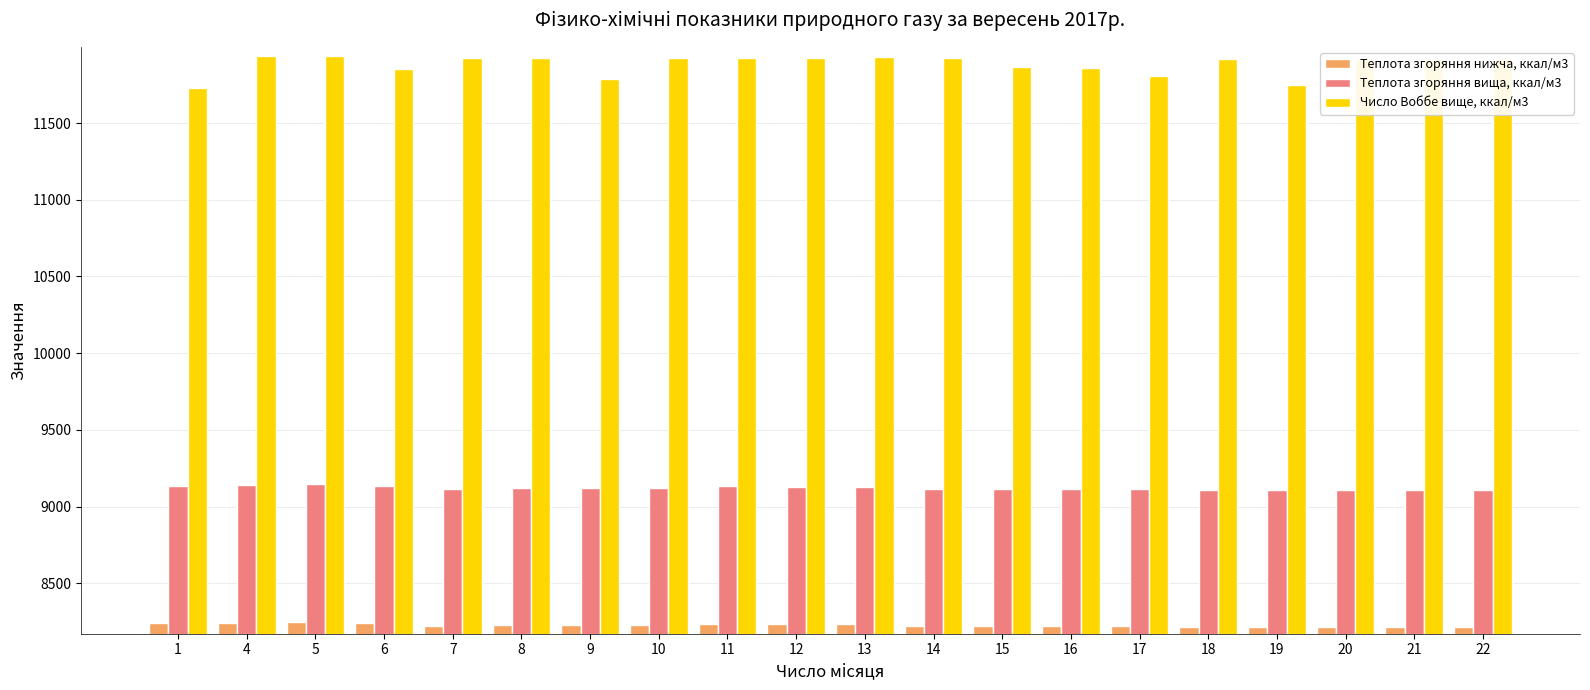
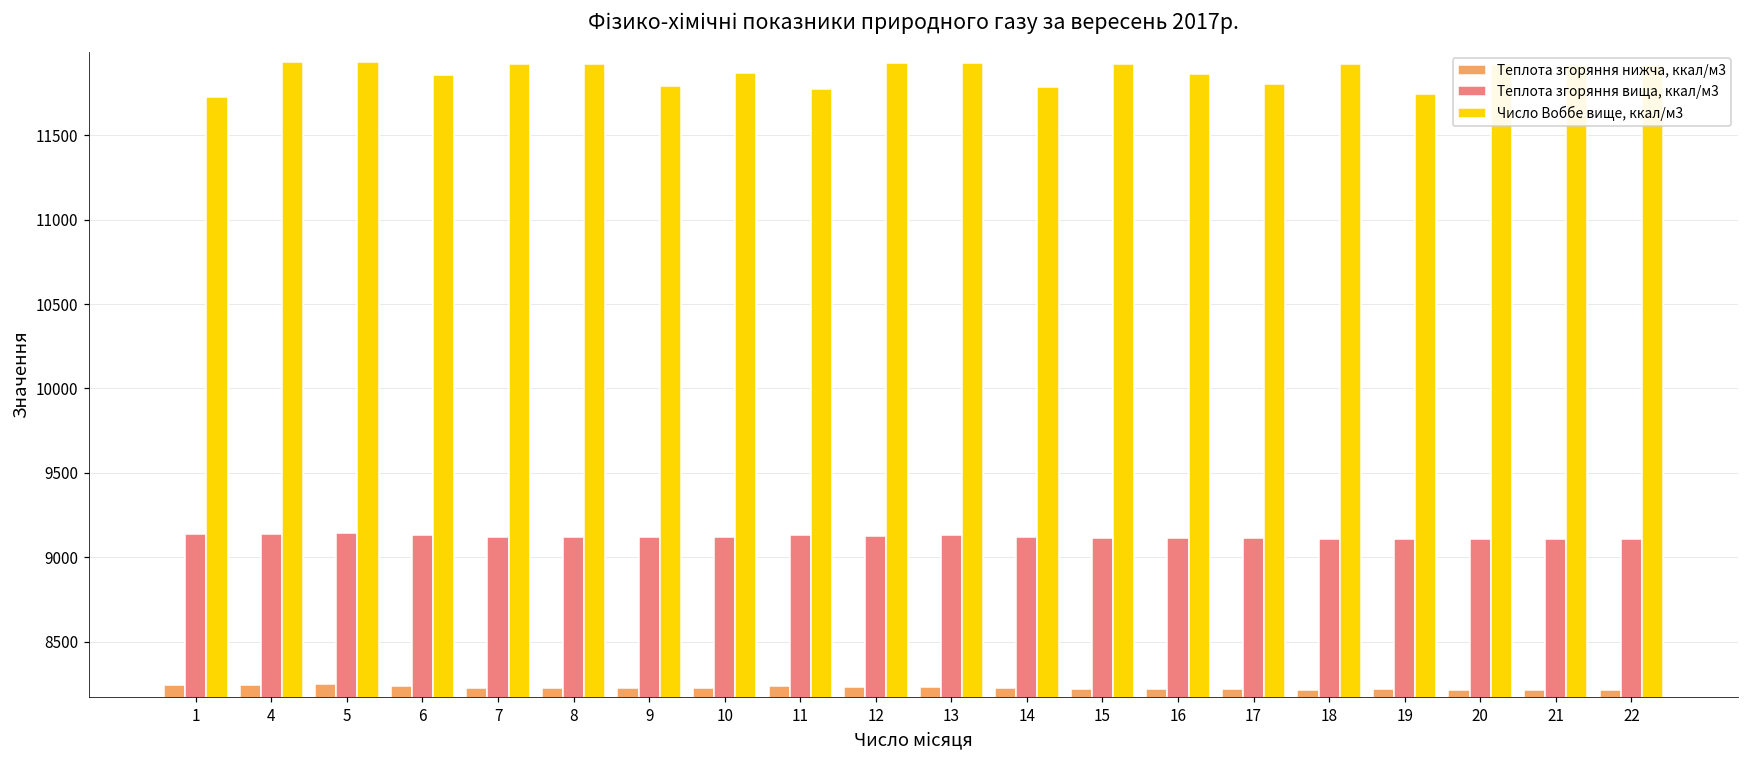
Число Воббе вище, ккал/м3, 10: 11930 -> 11870
Число Воббе вище, ккал/м3, 11: 11930 -> 11780
Число Воббе вище, ккал/м3, 14: 11930 -> 11790
Число Воббе вище, ккал/м3, 15: 11870 -> 11930
